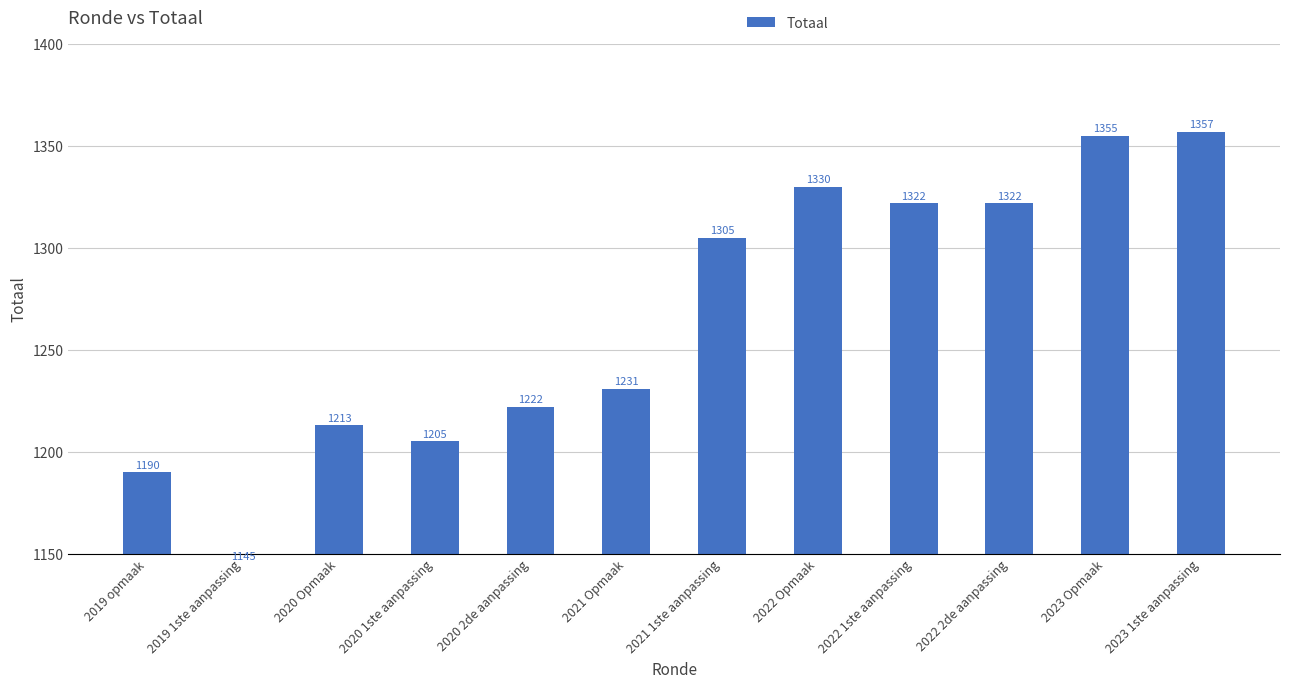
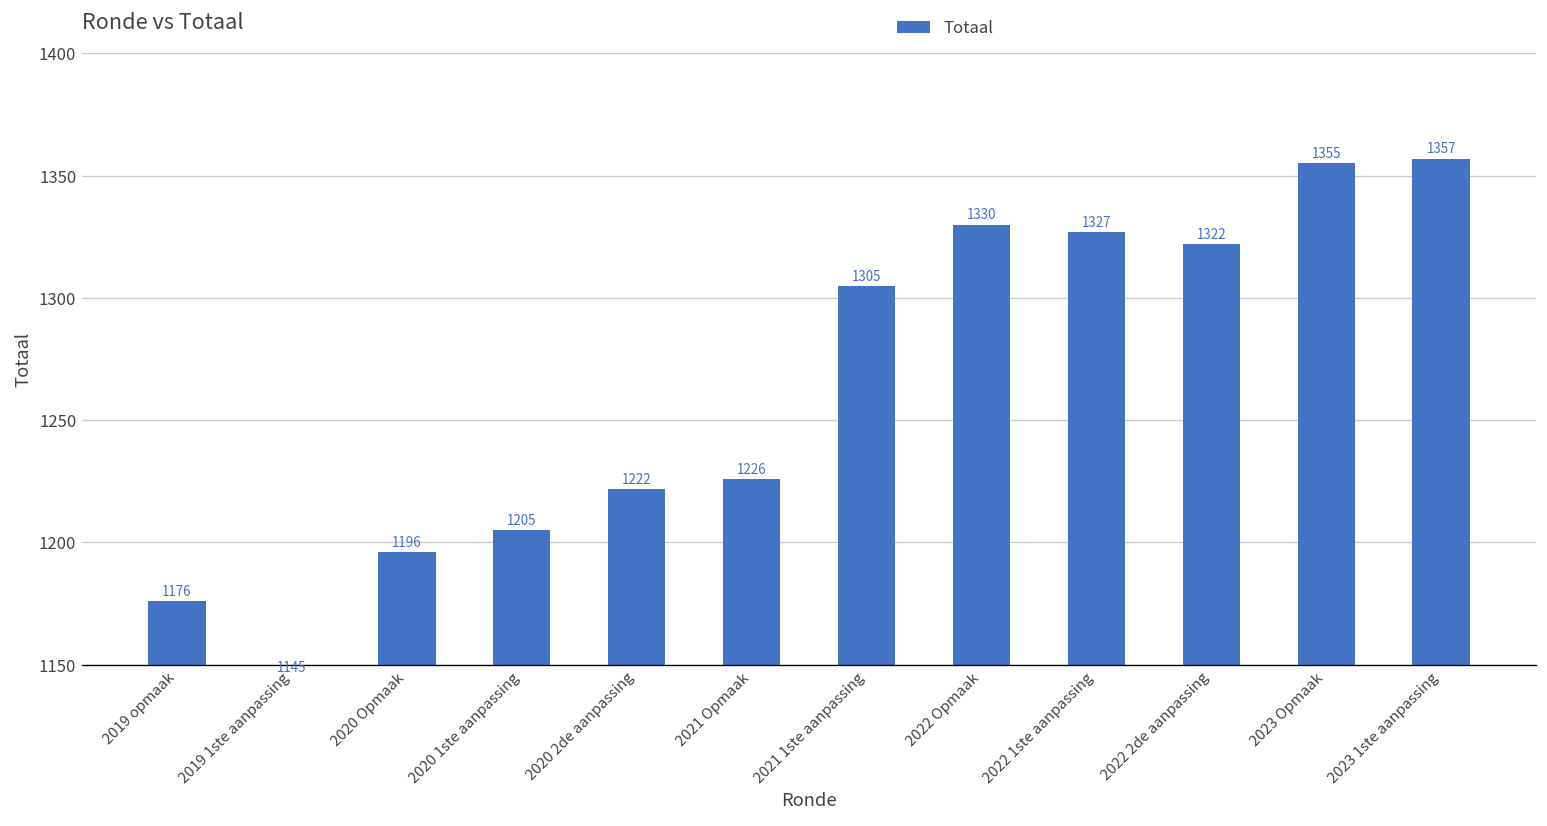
2019 opmaak: 1190 -> 1176
2020 Opmaak: 1213 -> 1196
2021 Opmaak: 1231 -> 1226
2022 1ste aanpassing: 1322 -> 1327
